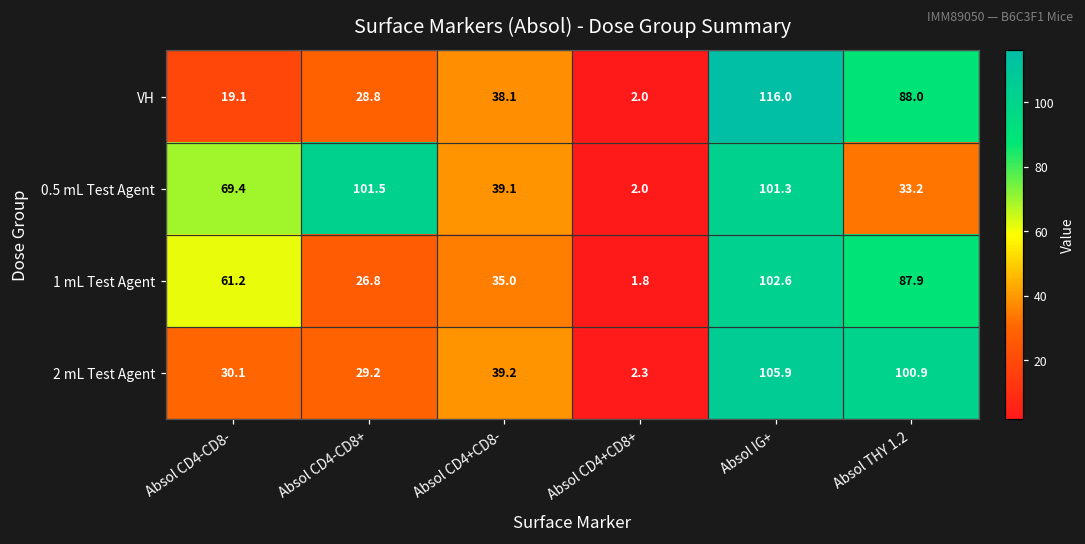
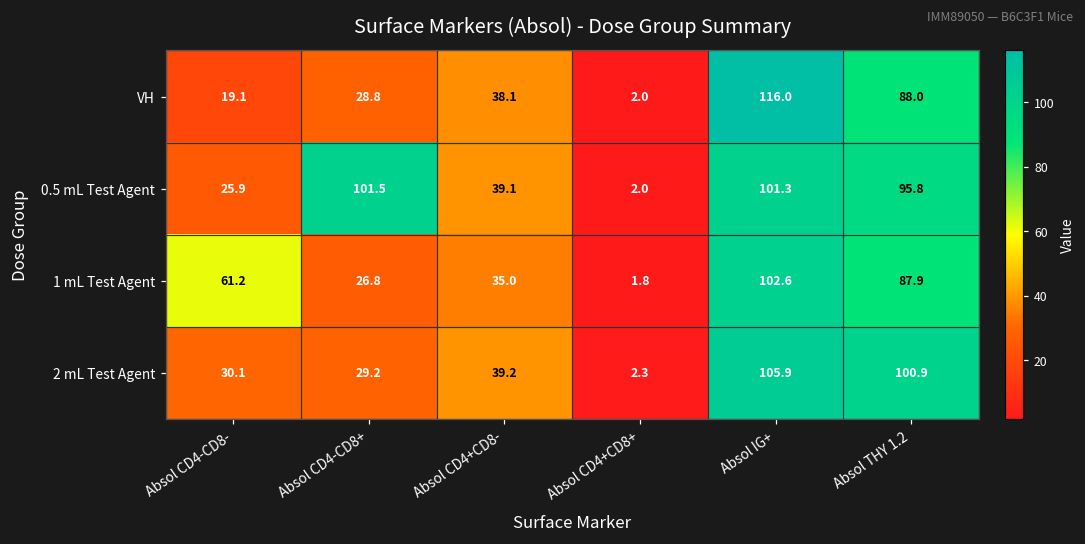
0.5 mL Test Agent, Absol CD4-CD8-: 69.4 -> 25.9
0.5 mL Test Agent, Absol THY 1.2: 33.2 -> 95.8
